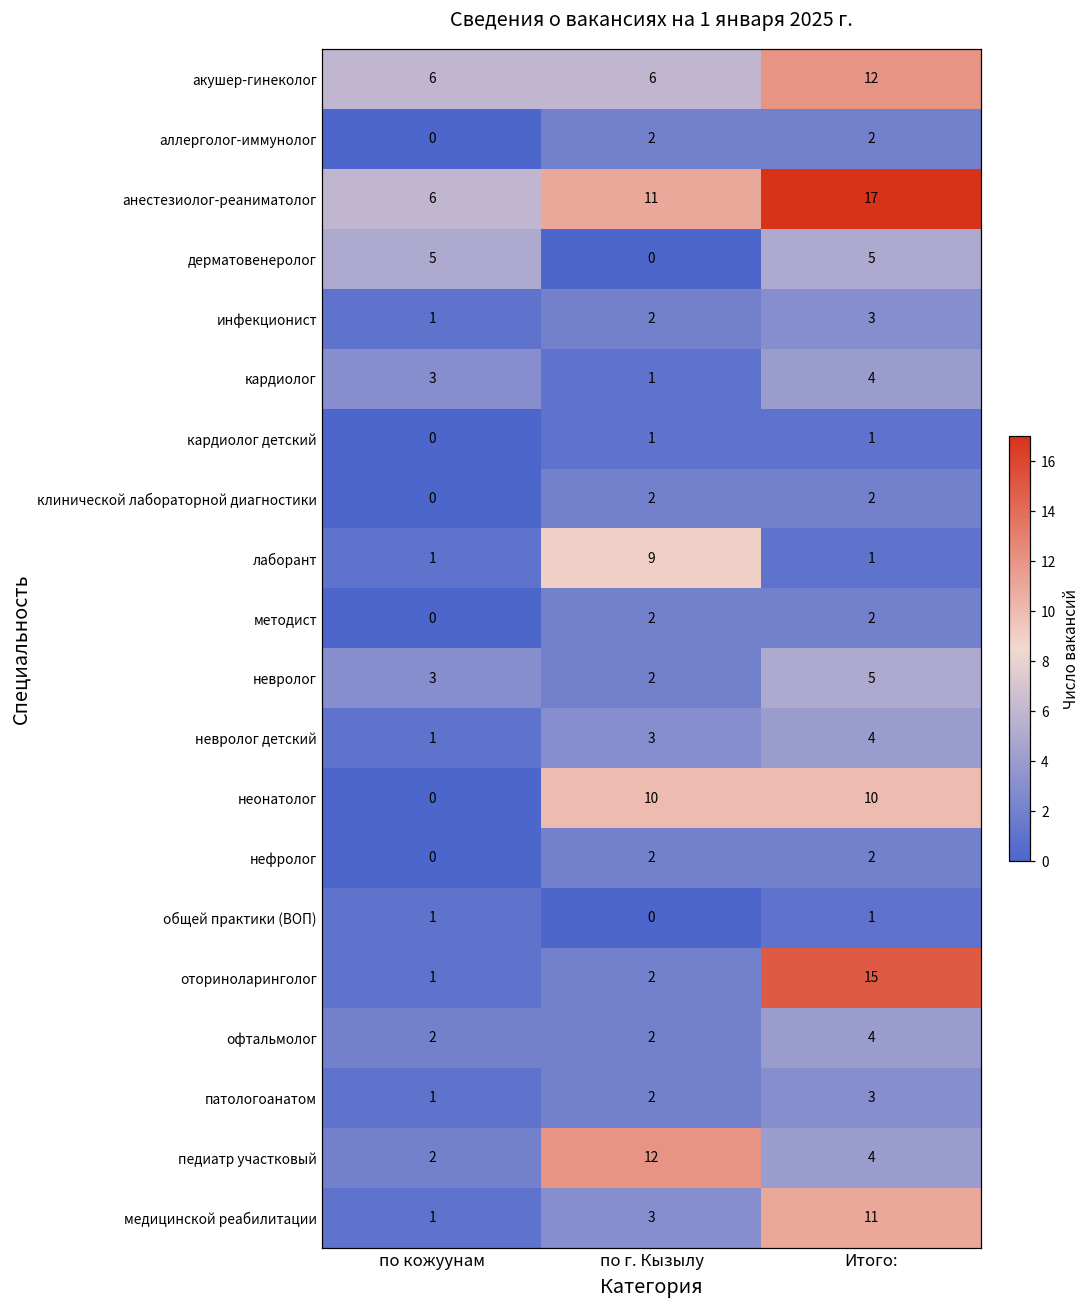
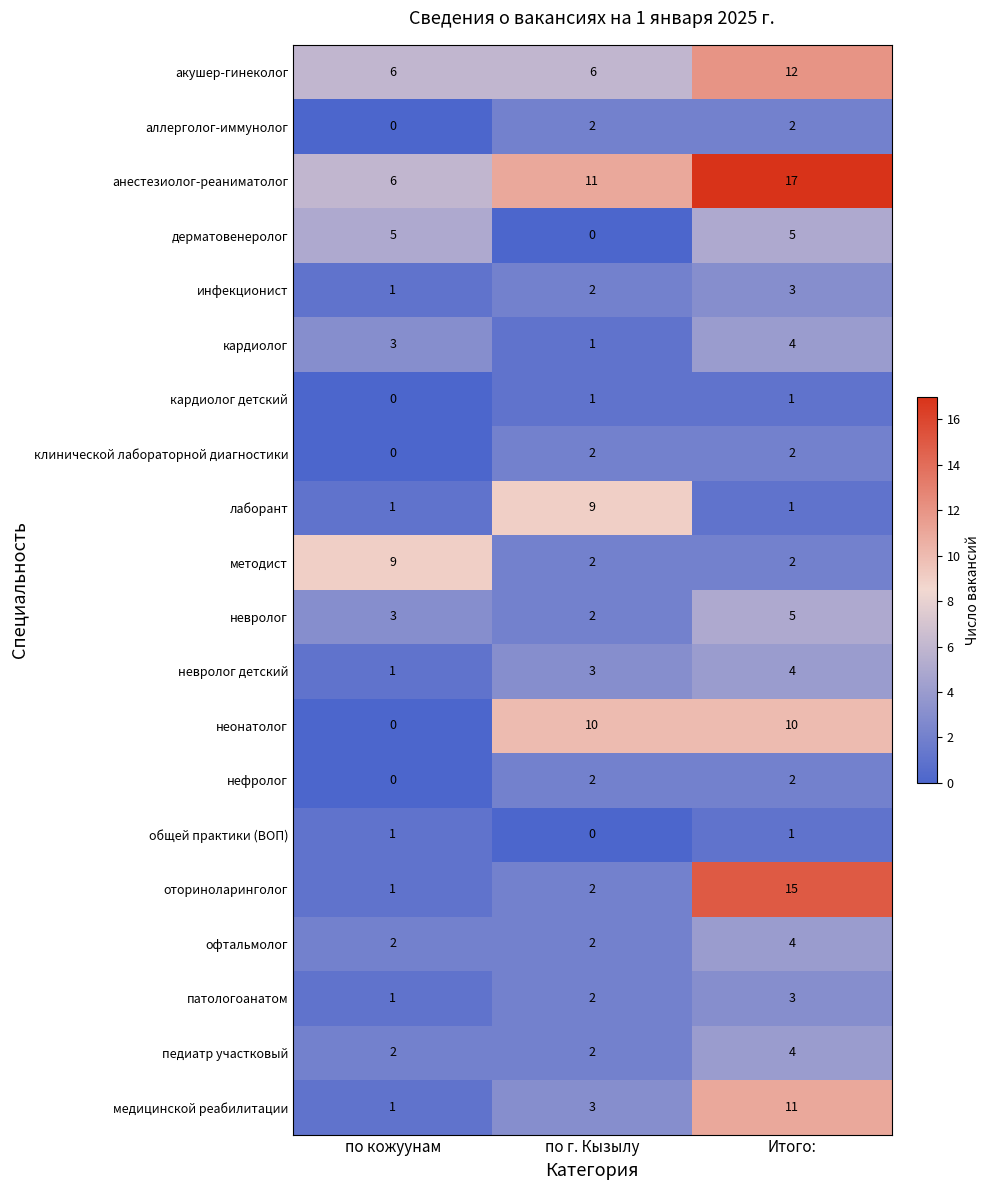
методист, по кожуунам: 0 -> 9
педиатр участковый, по г. Кызылу: 12 -> 2
